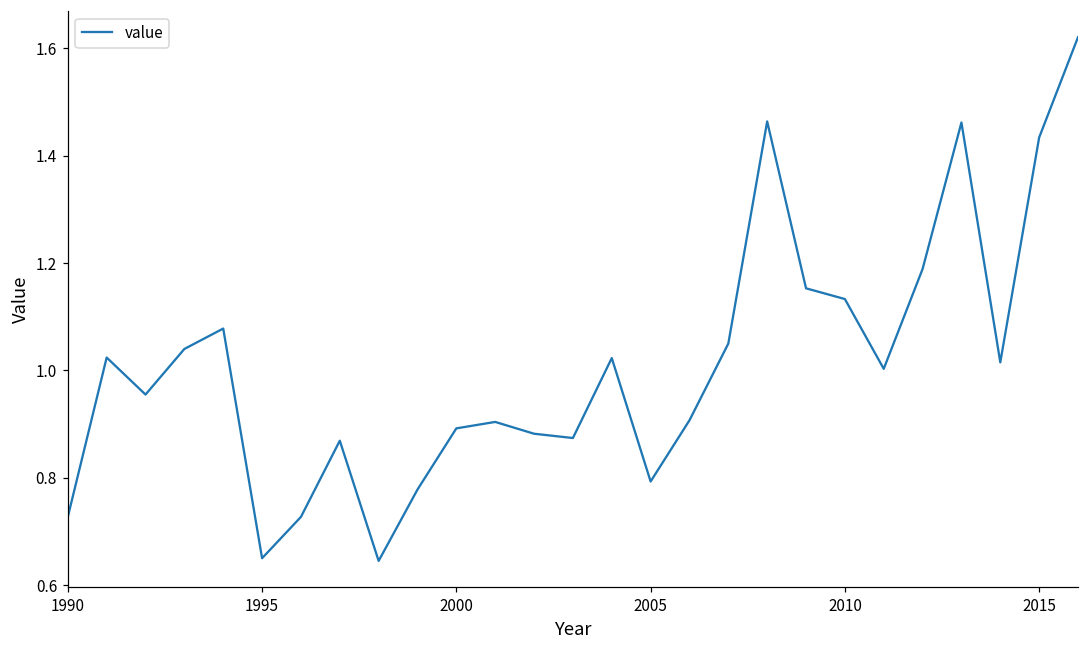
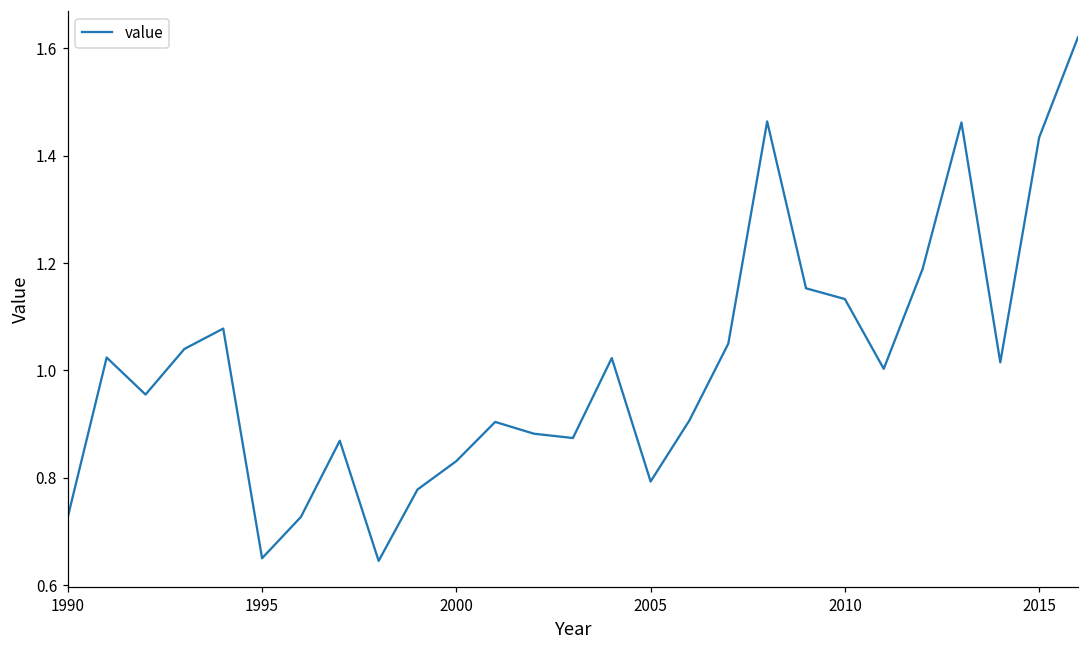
2000: 0.89 -> 0.83
